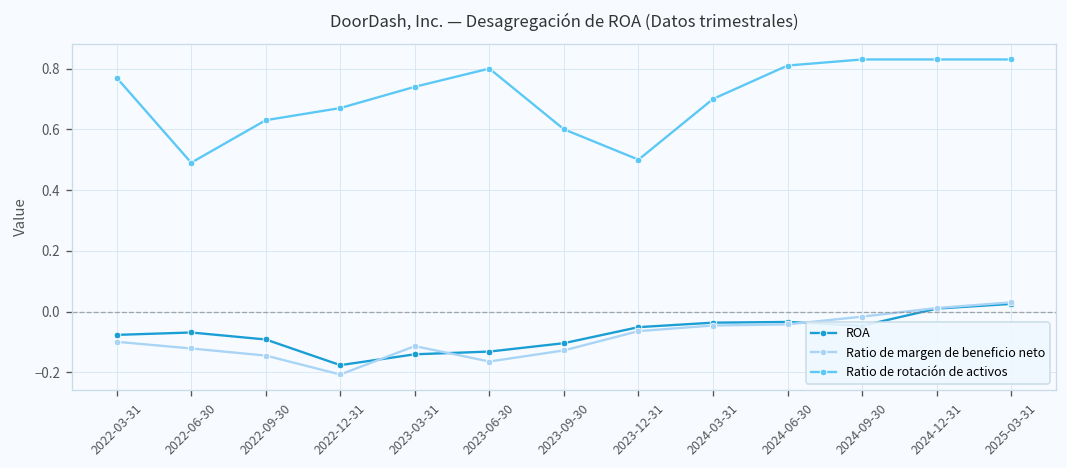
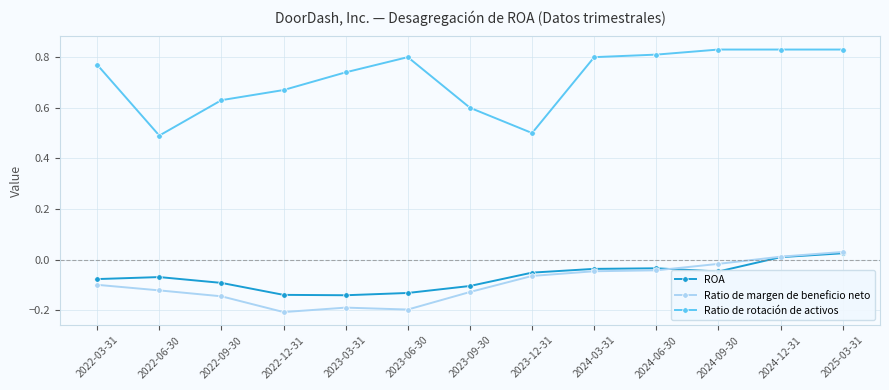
ROA, 2022-12-31: -0.18 -> -0.14
Ratio de margen de beneficio neto, 2023-03-31: -0.11 -> -0.19
Ratio de margen de beneficio neto, 2023-06-30: -0.16 -> -0.20
Ratio de rotación de activos, 2024-03-31: 0.7 -> 0.8
